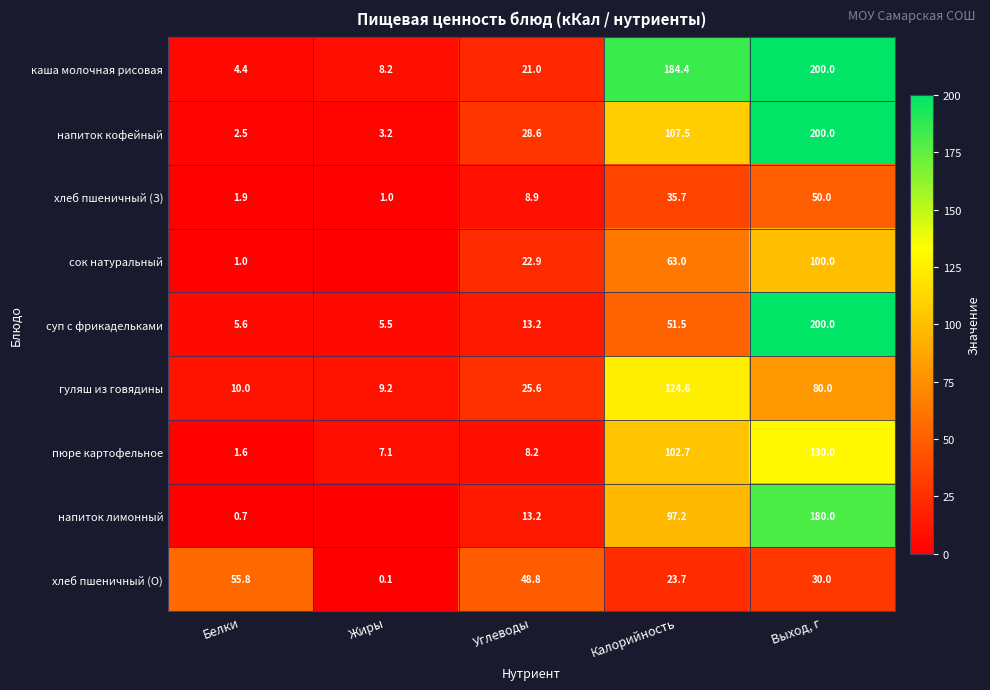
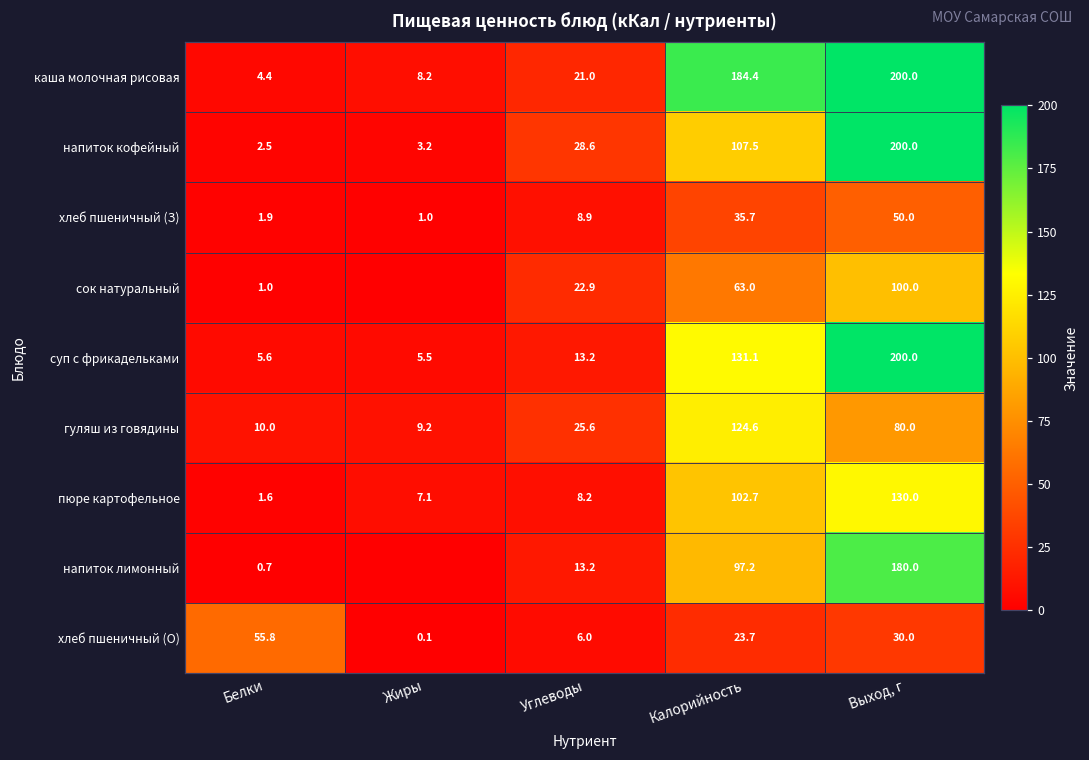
суп с фрикадельками, Калорийность: 51.5 -> 131.1
хлеб пшеничный (О), Углеводы: 48.8 -> 6.0
